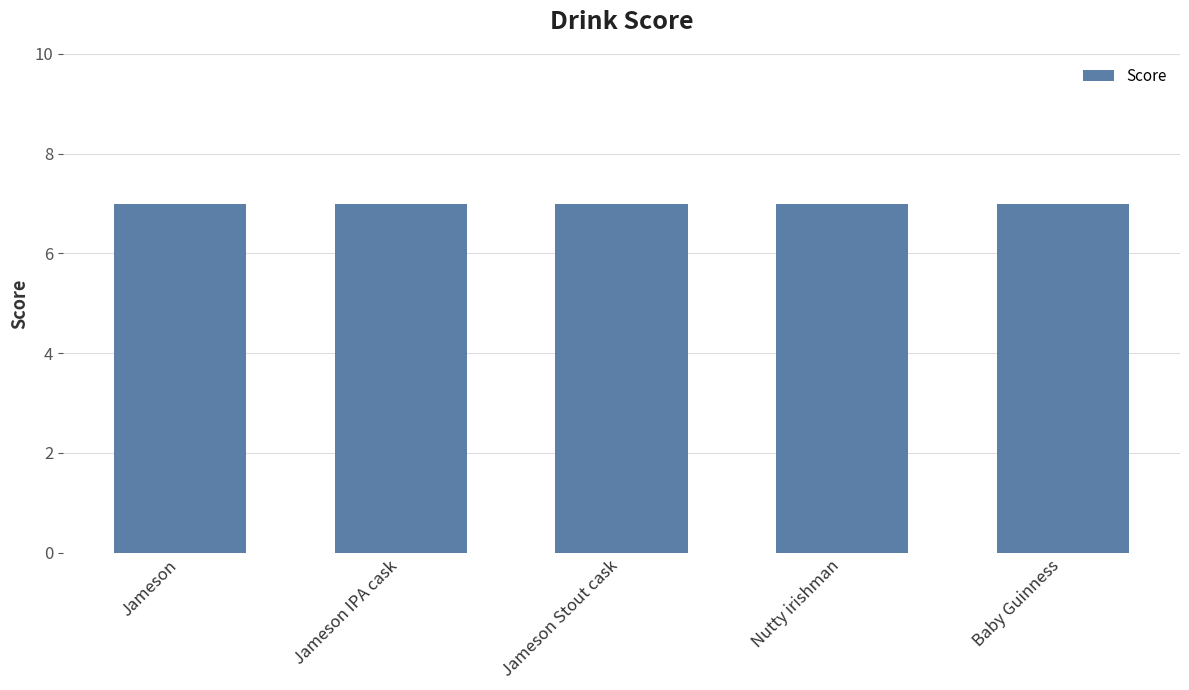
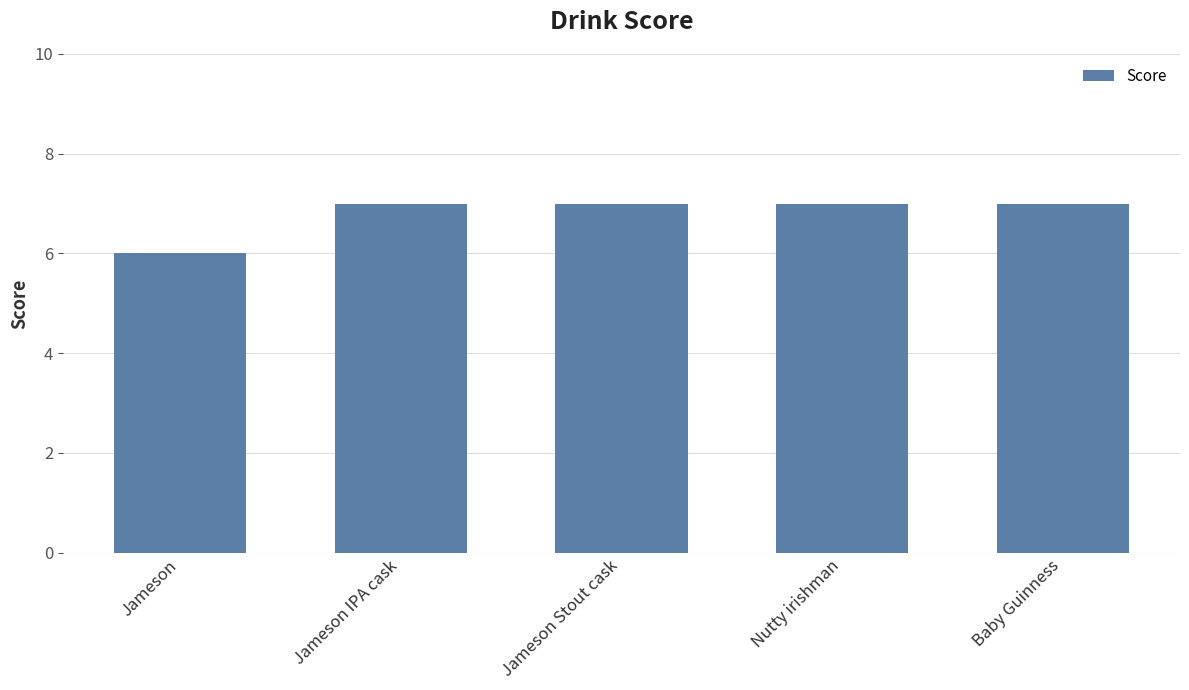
Jameson: 7 -> 6
